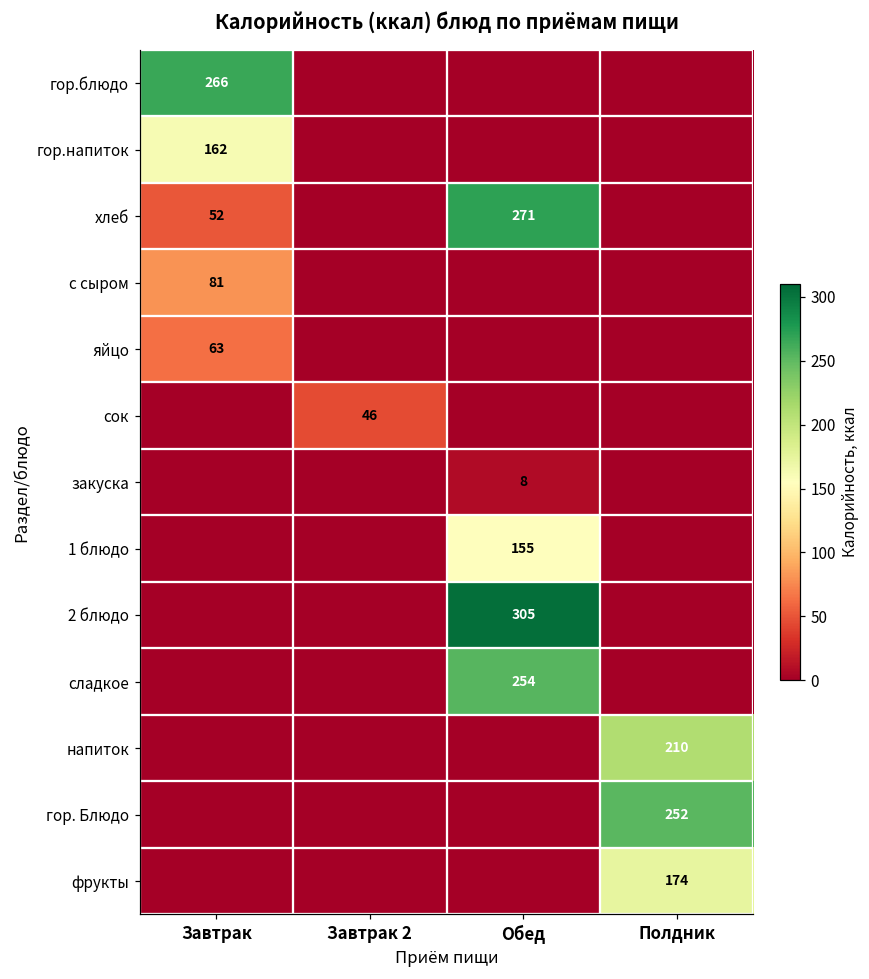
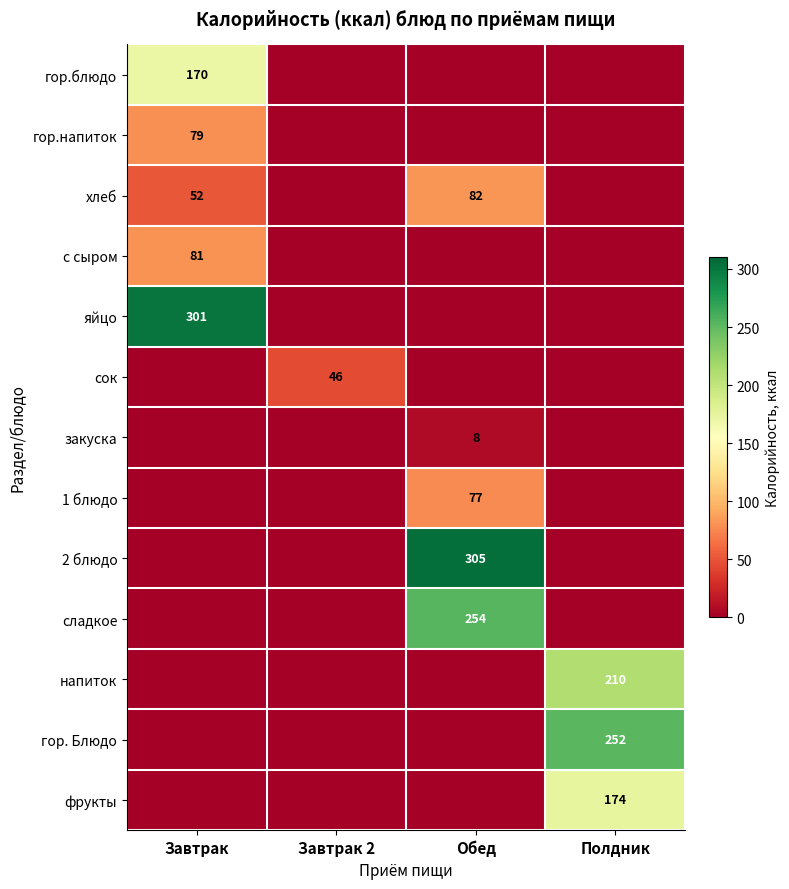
гор.блюдо, Завтрак: 266 -> 170
гор.напиток, Завтрак: 162 -> 79
хлеб, Обед: 271 -> 82
яйцо, Завтрак: 63 -> 301
1 блюдо, Обед: 155 -> 77
